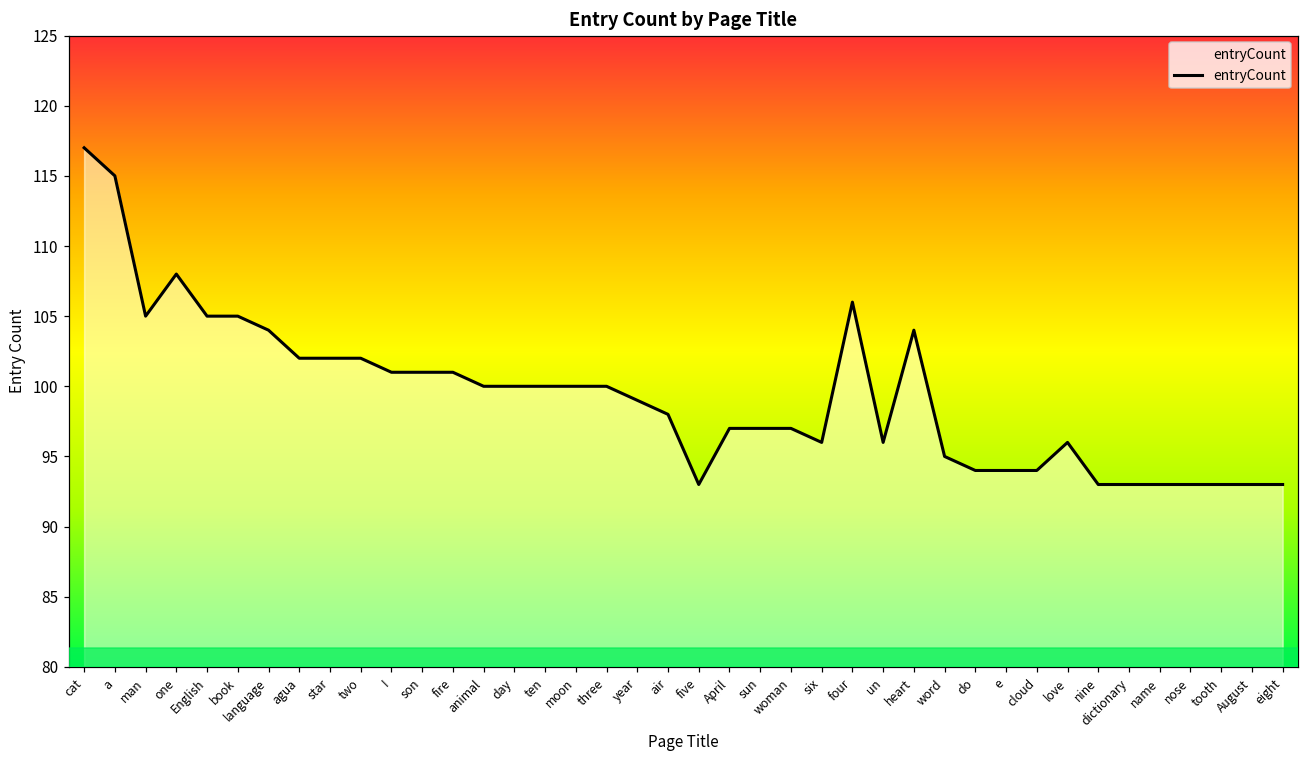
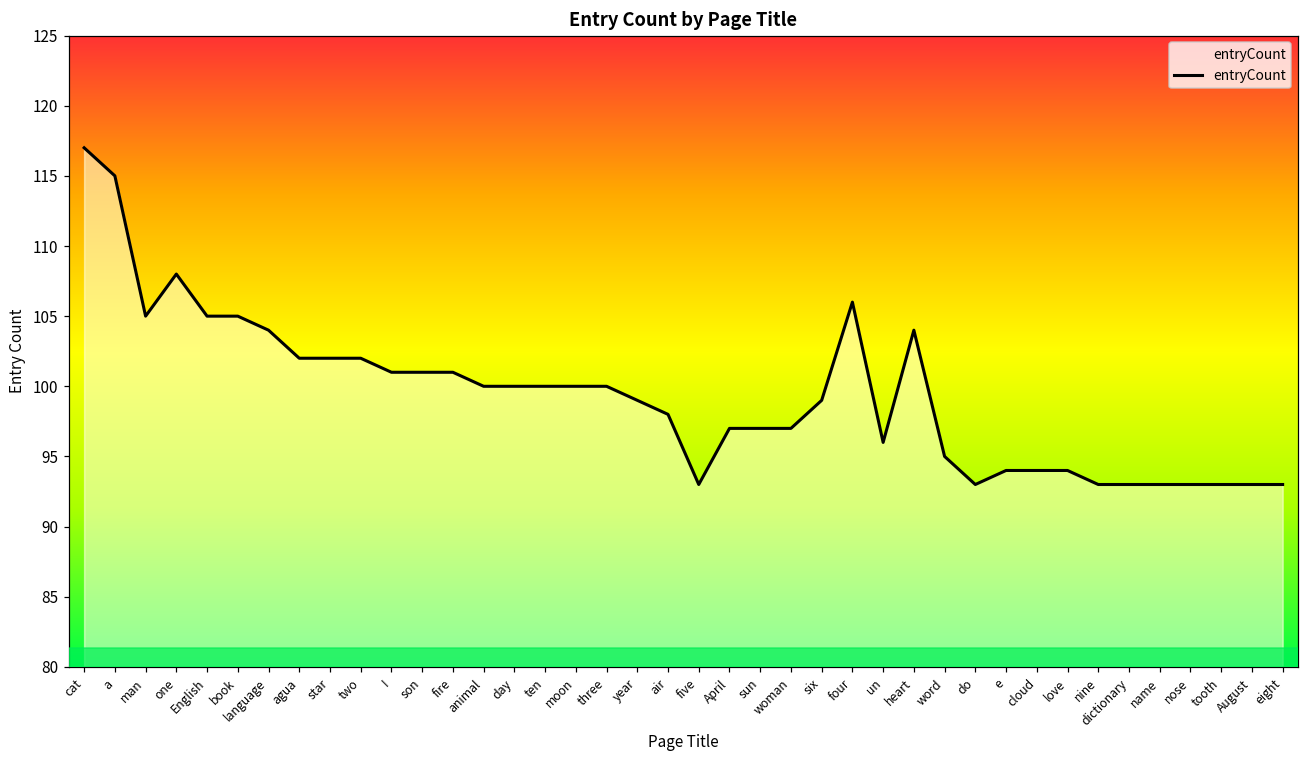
six: 96 -> 99
do: 94 -> 93
love: 96 -> 94
